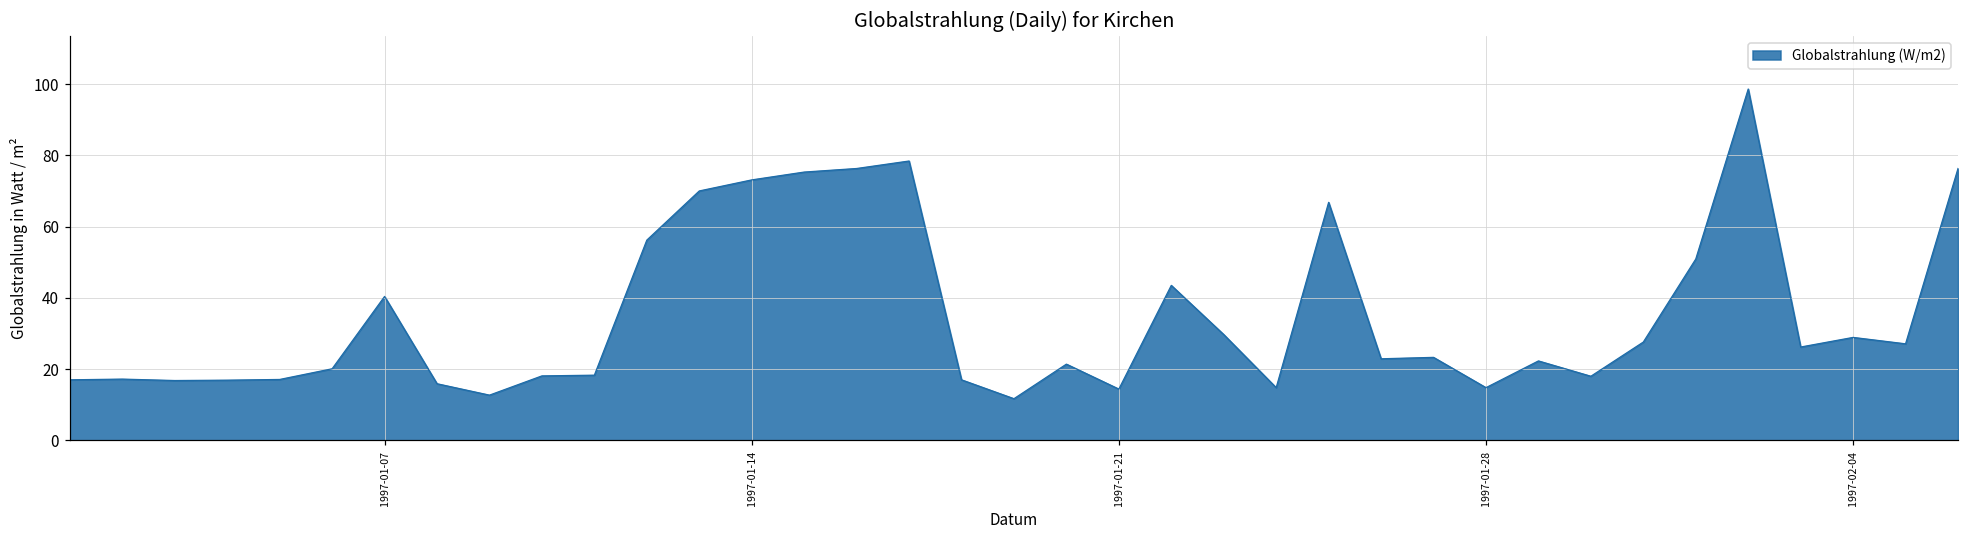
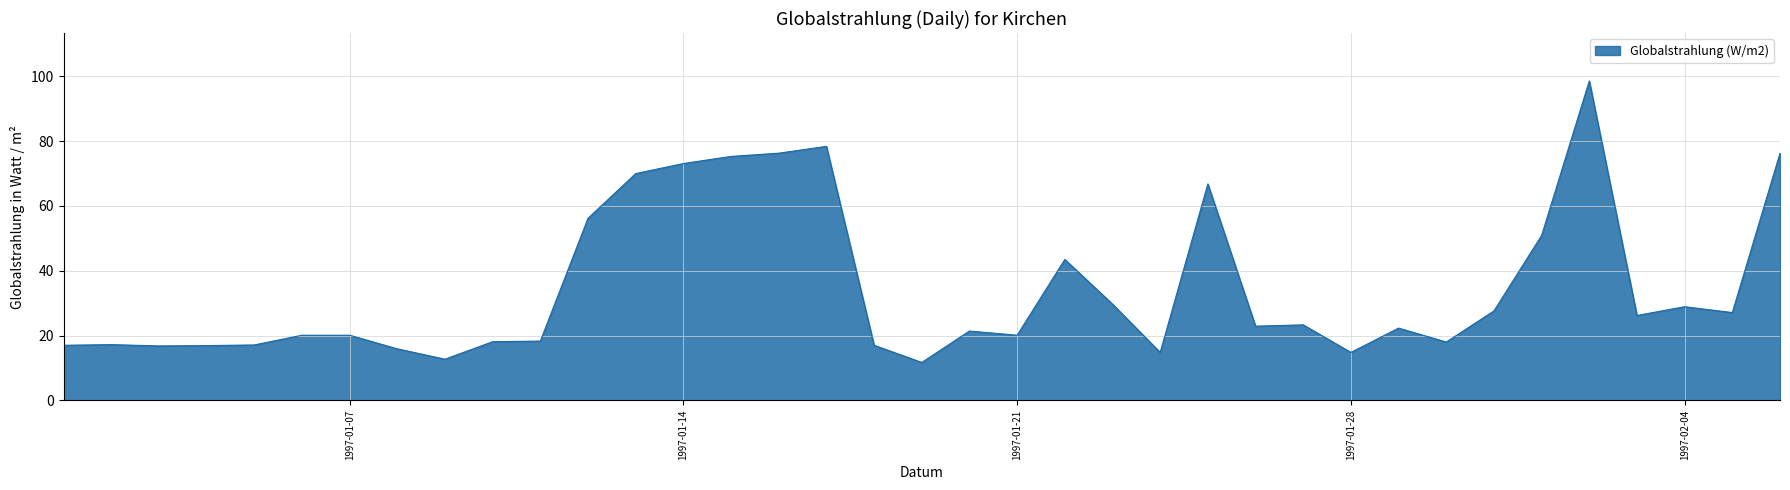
1997-01-07: 40 -> 20
1997-01-21: 14 -> 20
